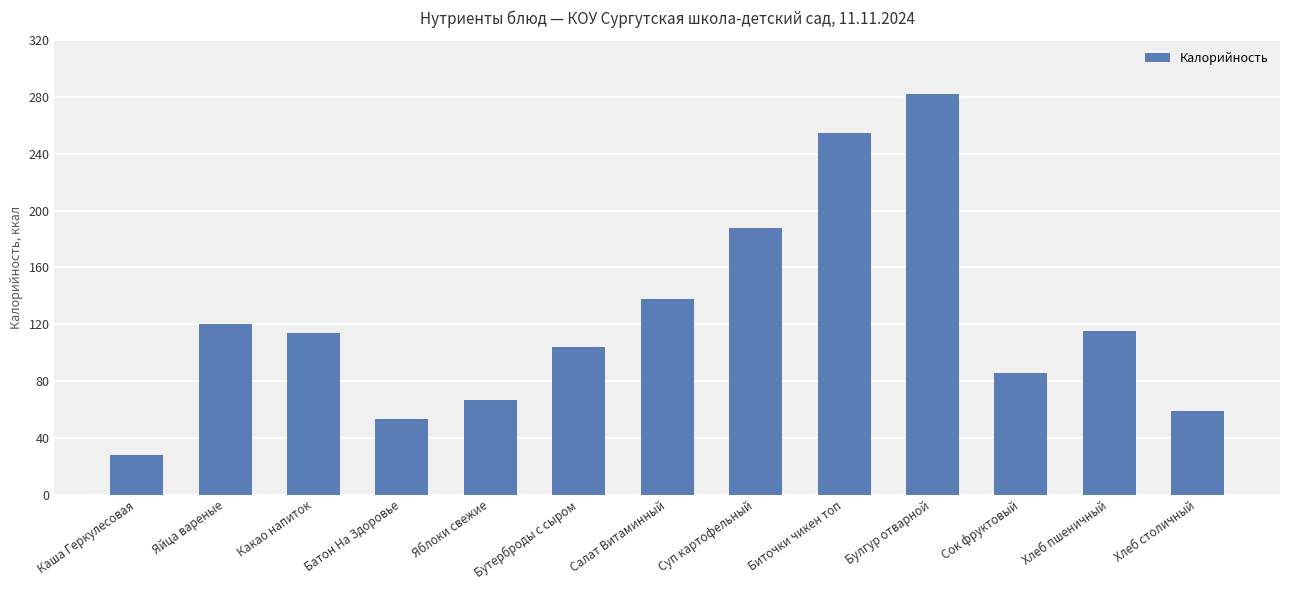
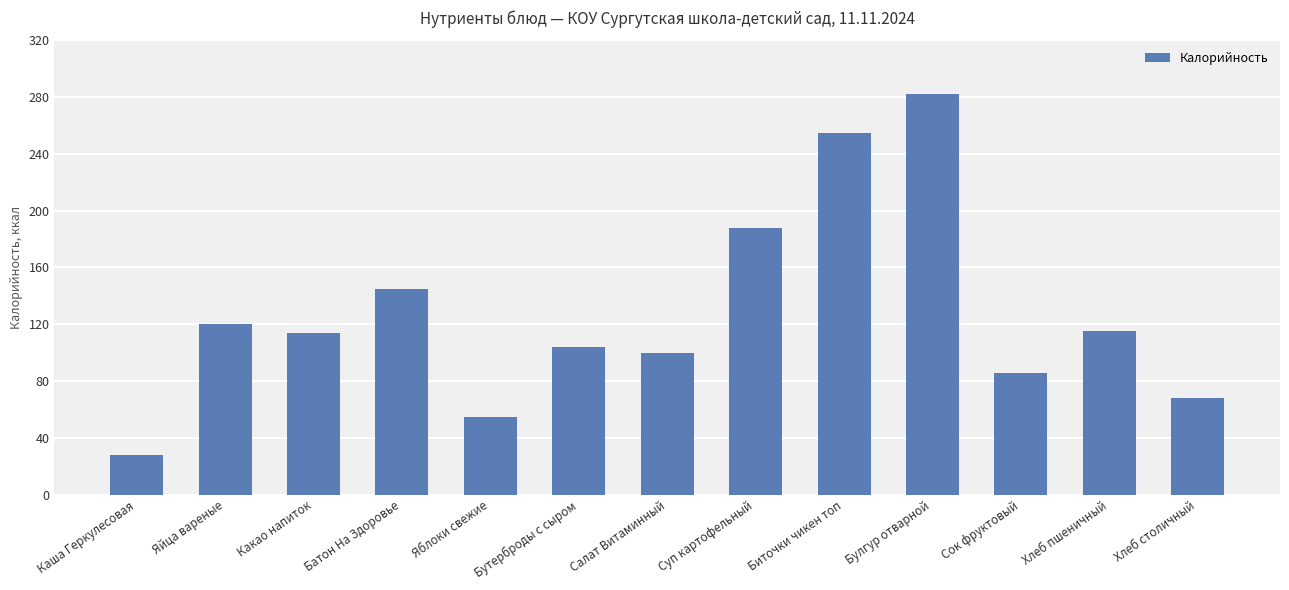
Батон На Здоровье: 53 -> 145
Яблоки свежие: 67 -> 55
Салат Витаминный: 138 -> 100
Хлеб столичный: 59 -> 68
